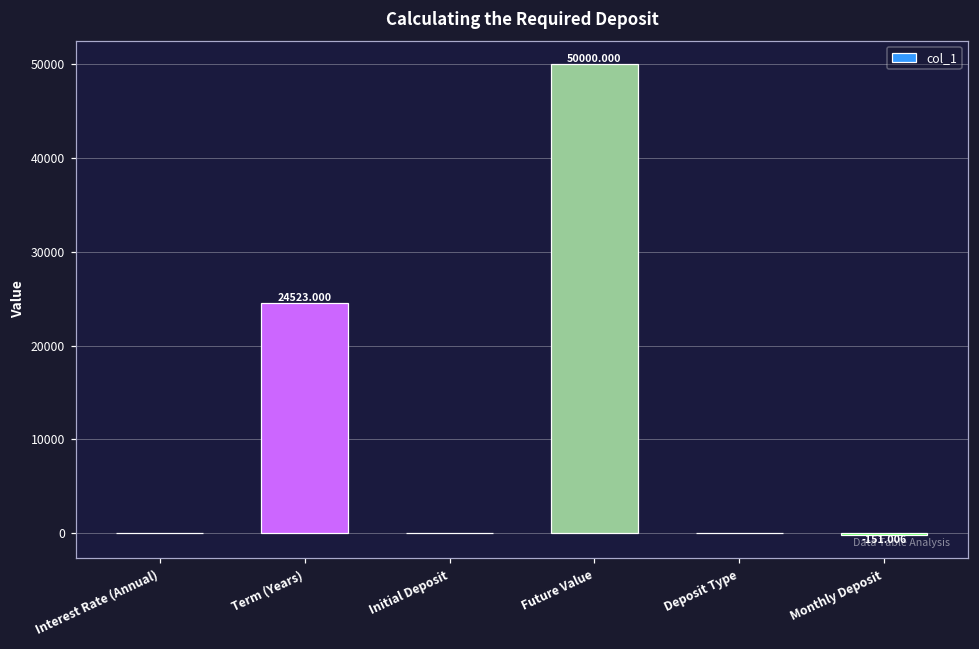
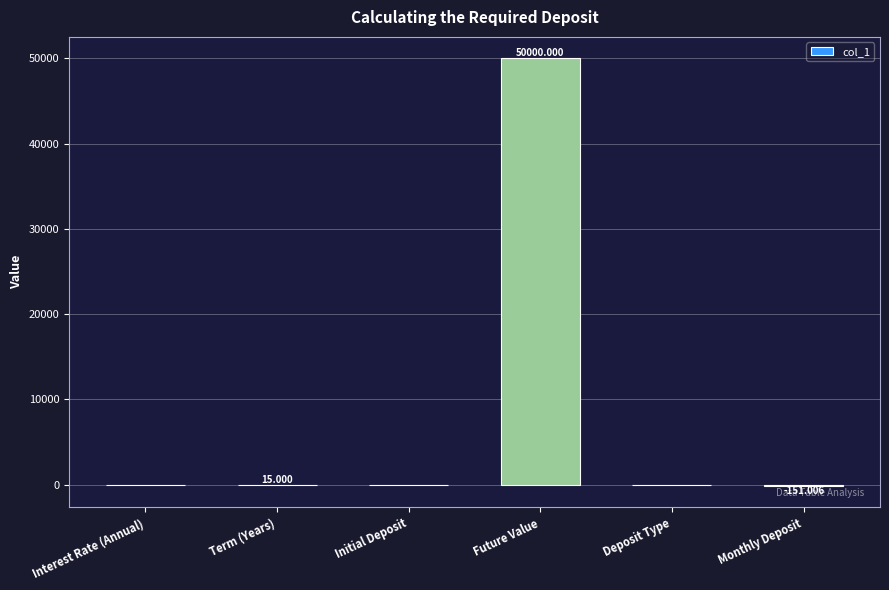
Term (Years): 24523.000 -> 15.000
